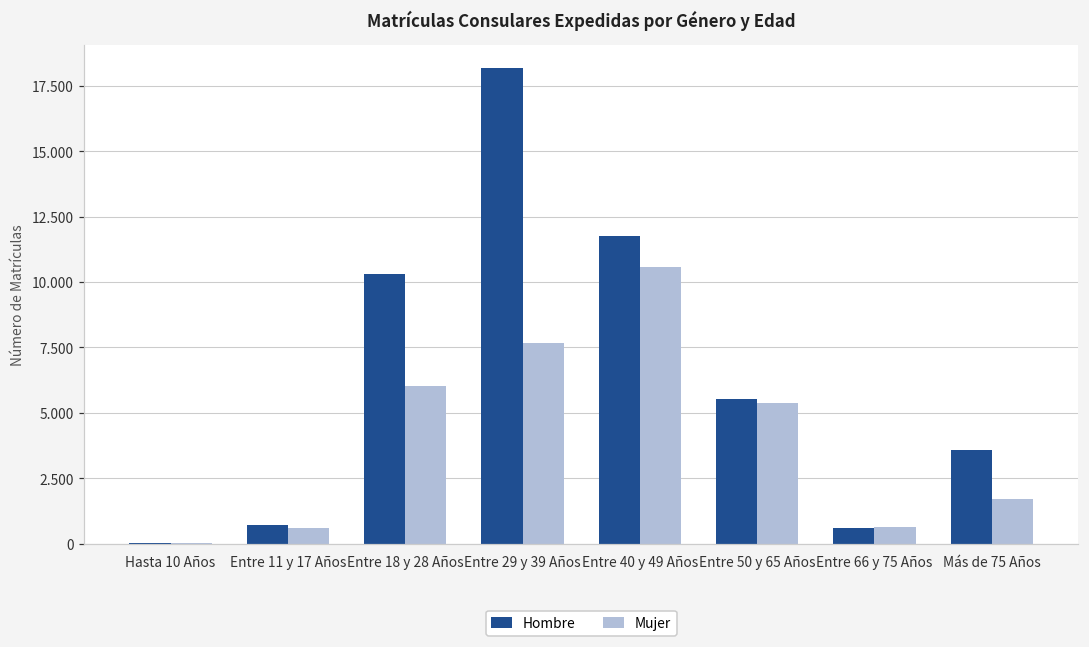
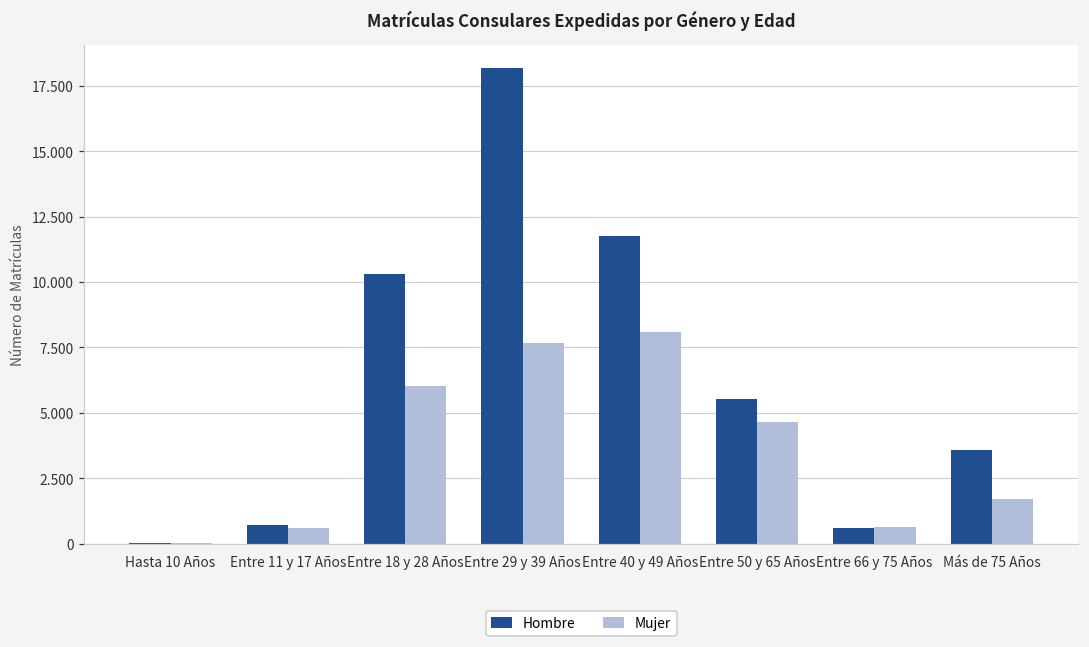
Mujer, Entre 40 y 49 Años: 10.6 -> 8.1
Mujer, Entre 50 y 65 Años: 5.4 -> 4.7
